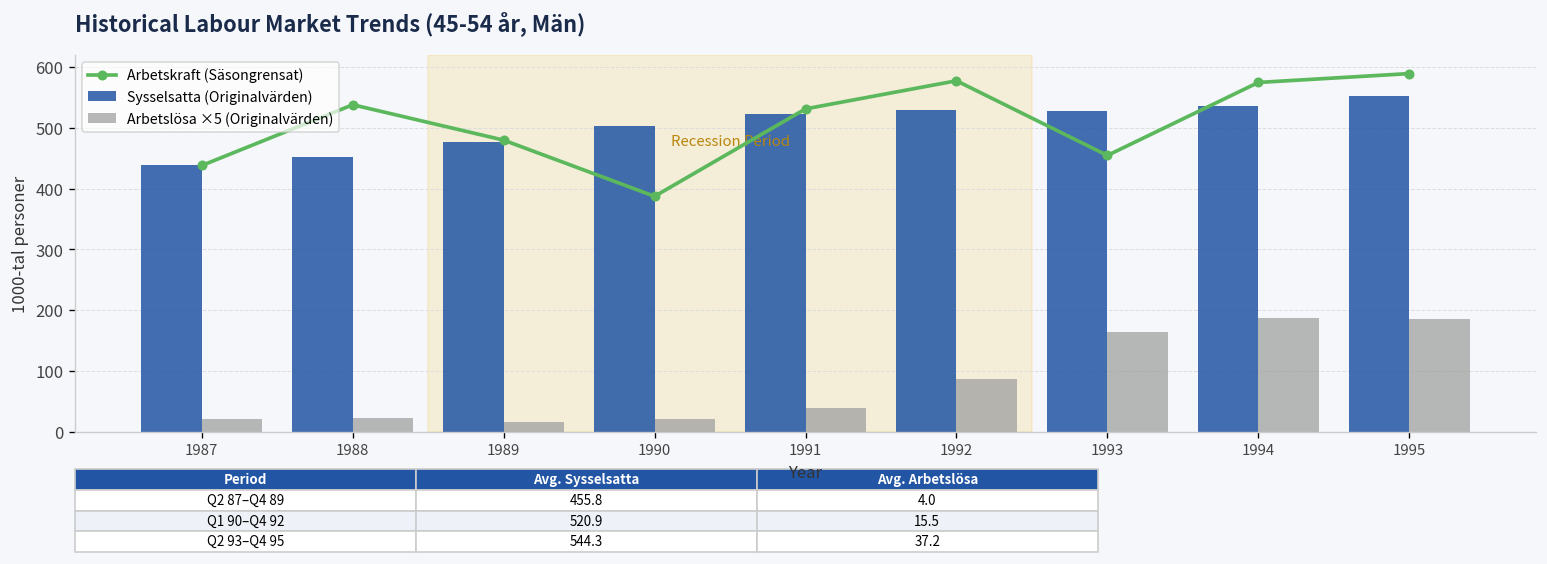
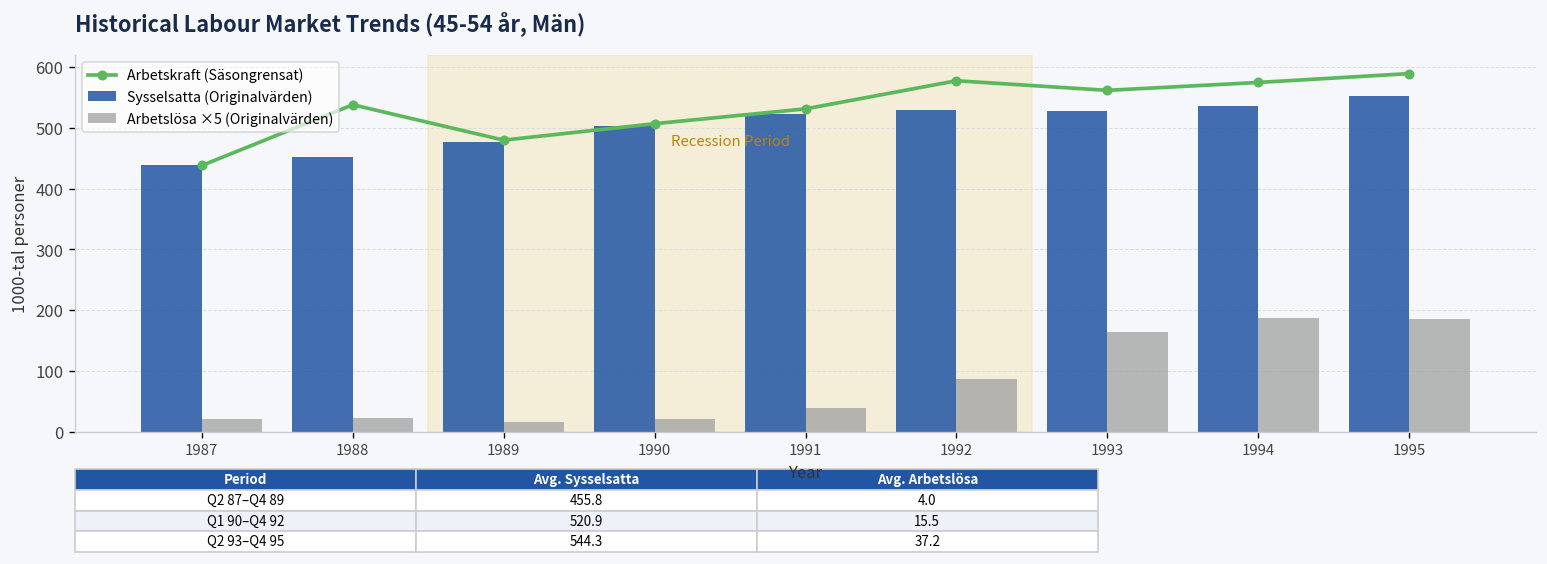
Arbetskraft (Säsongrensat), 1990: 390 -> 510
Arbetskraft (Säsongrensat), 1993: 450 -> 560
